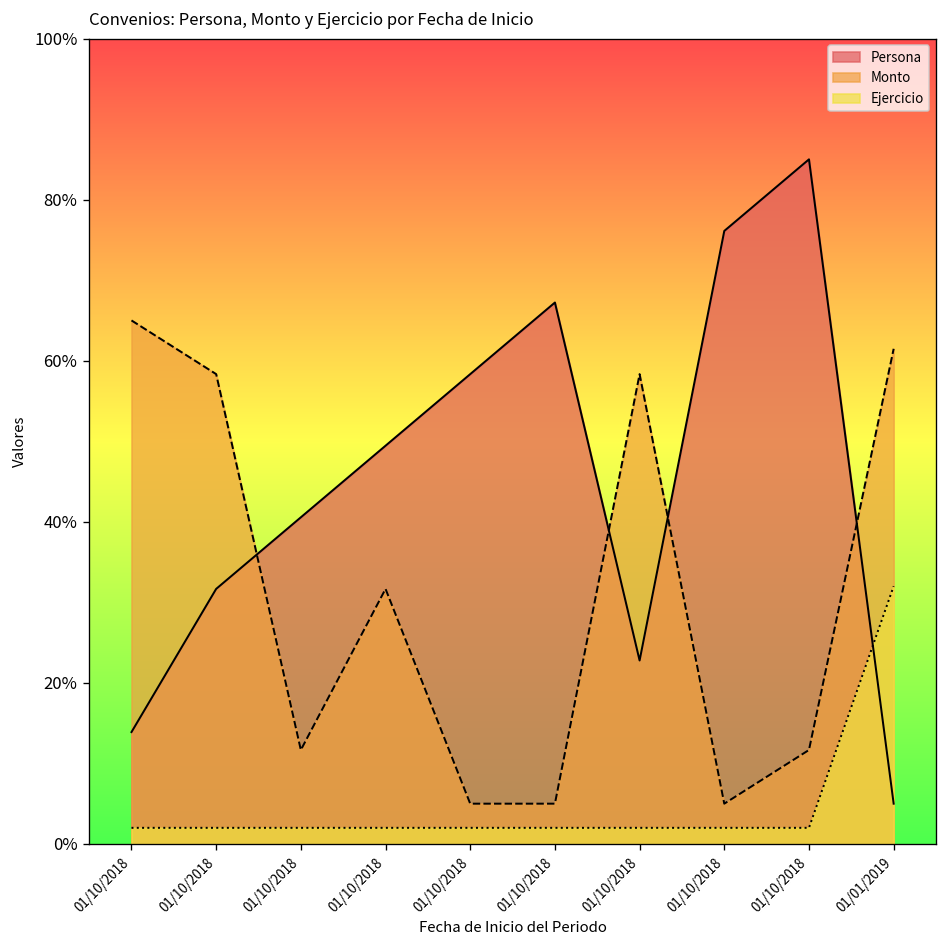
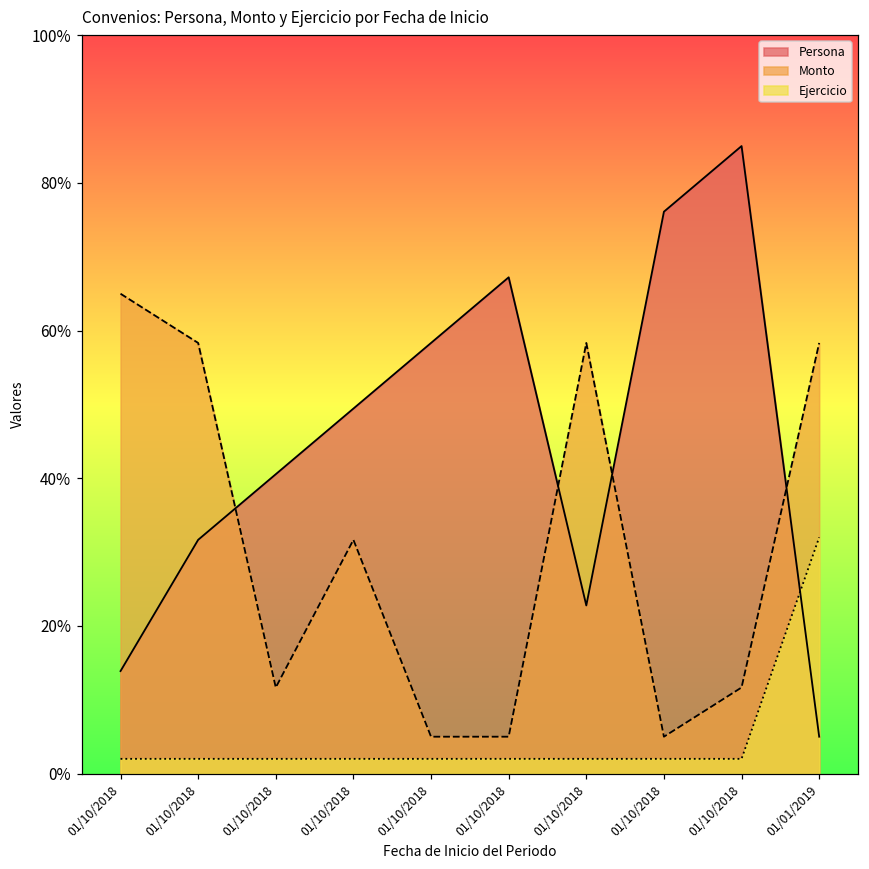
Monto, 01/01/2019: 61% -> 58%
